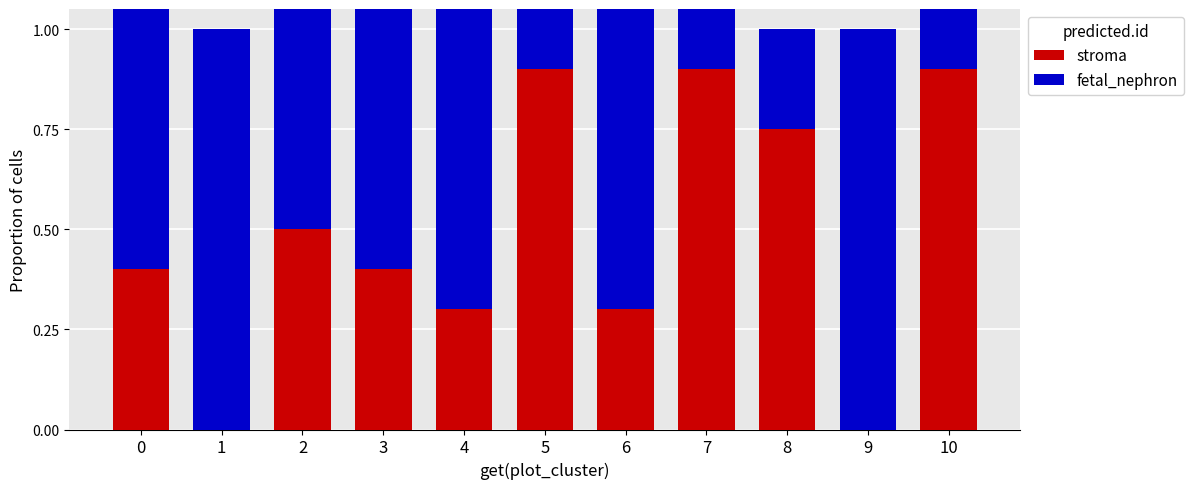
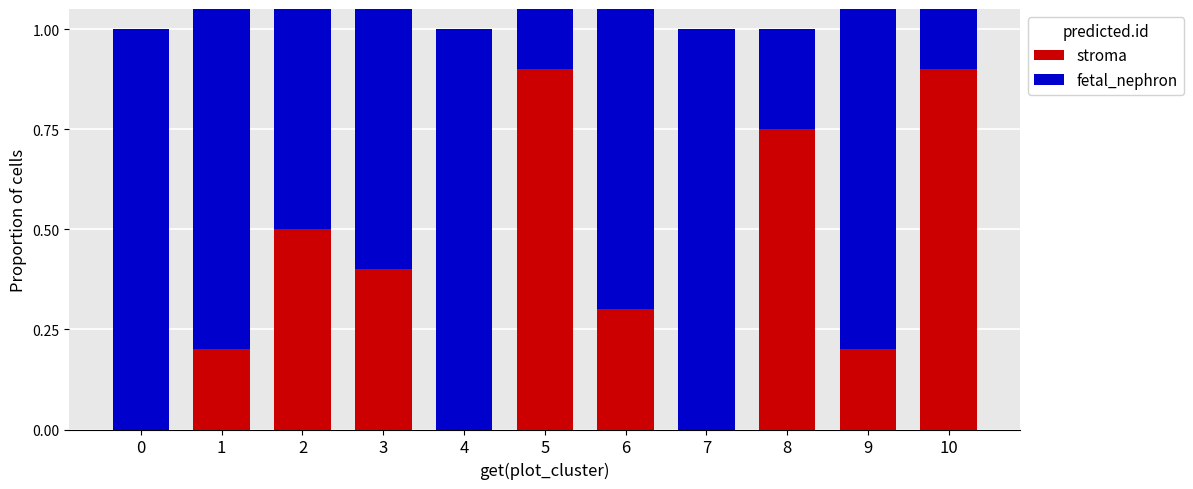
stroma, 0: 0.4 -> 0.0
stroma, 1: 0.0 -> 0.2
stroma, 4: 0.3 -> 0.0
stroma, 7: 0.9 -> 0.0
stroma, 9: 0.0 -> 0.2
